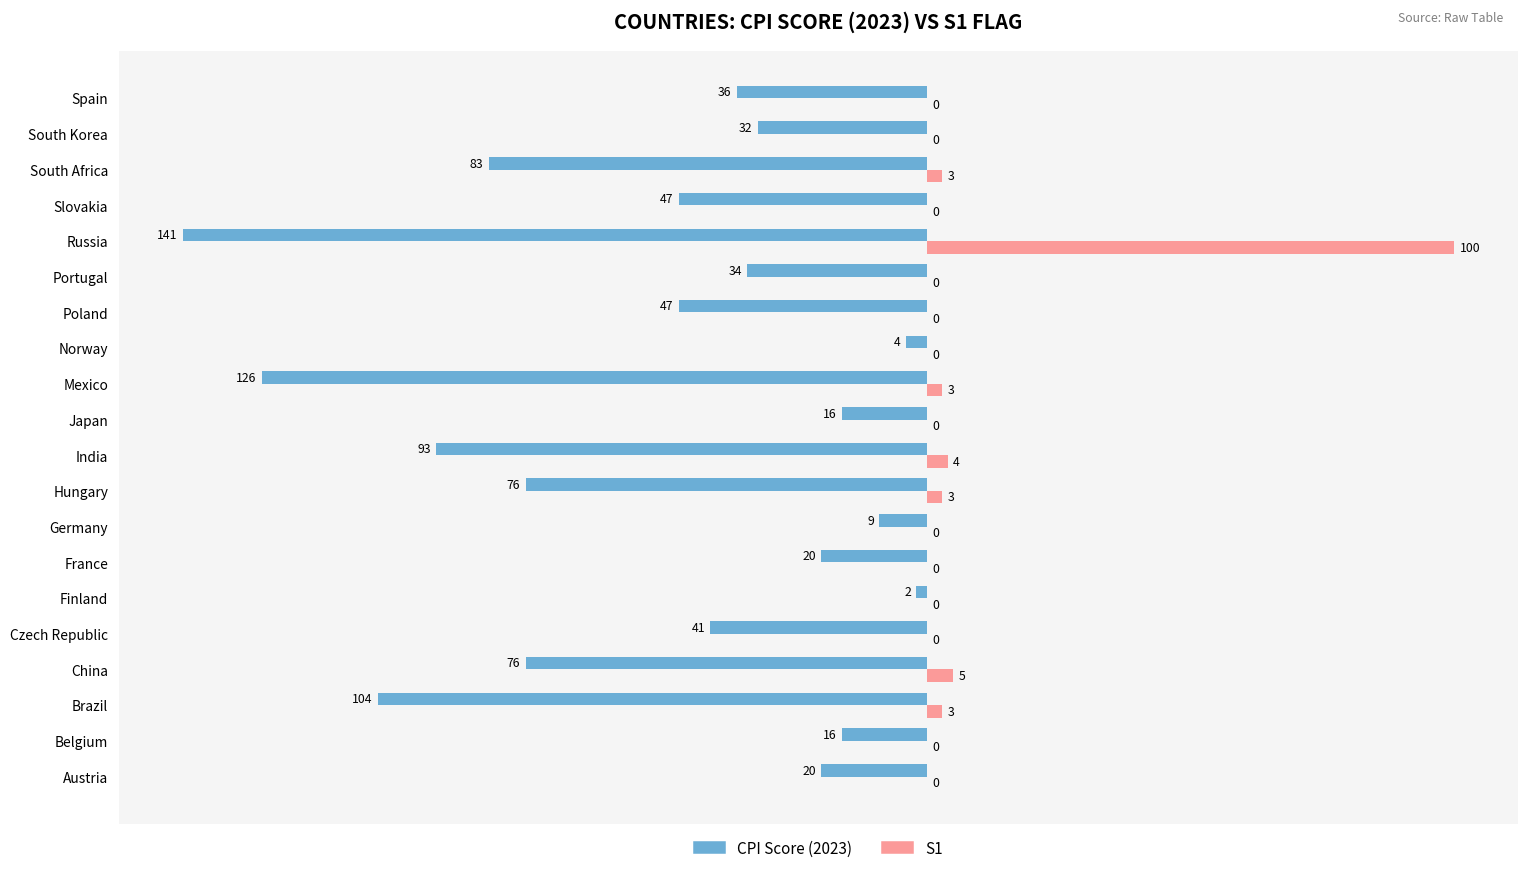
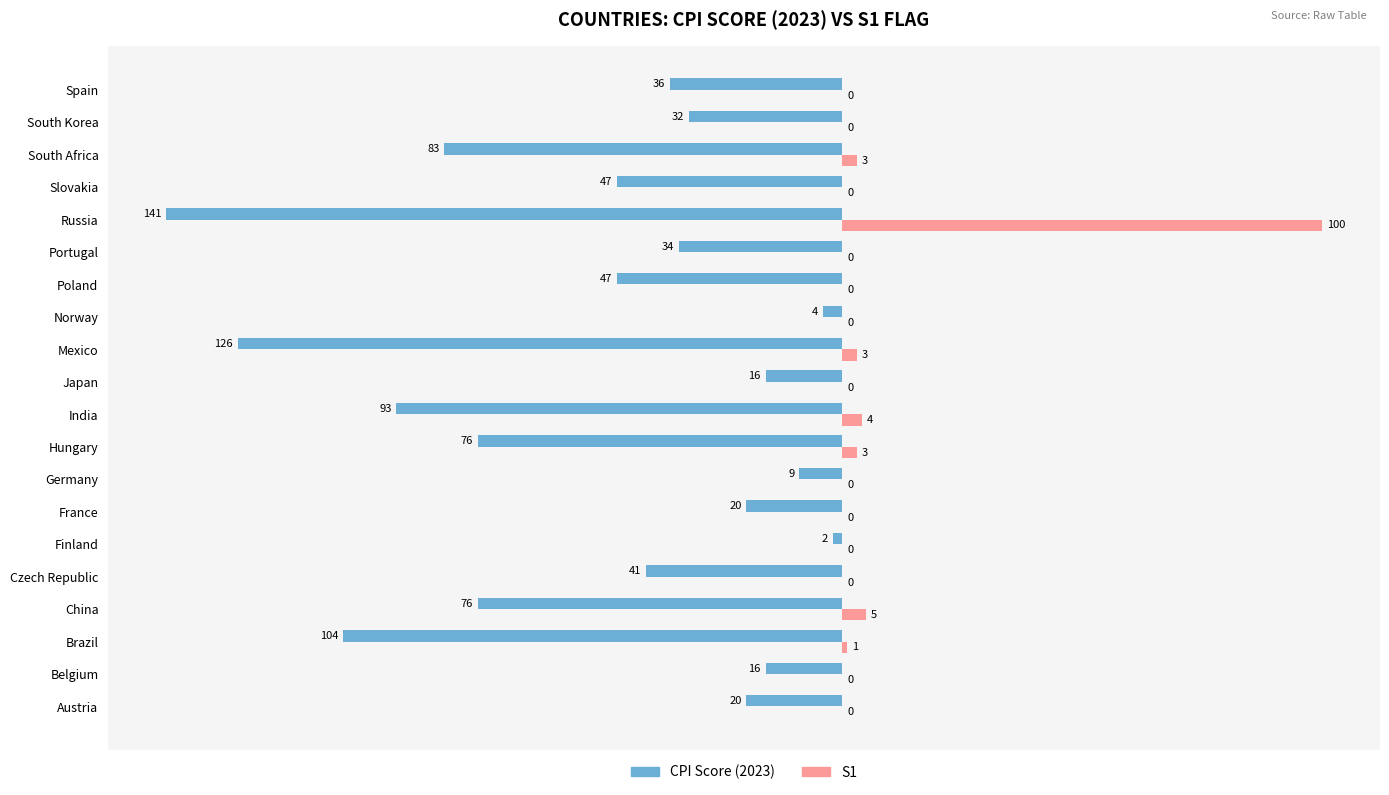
S1, Brazil: 3 -> 1
